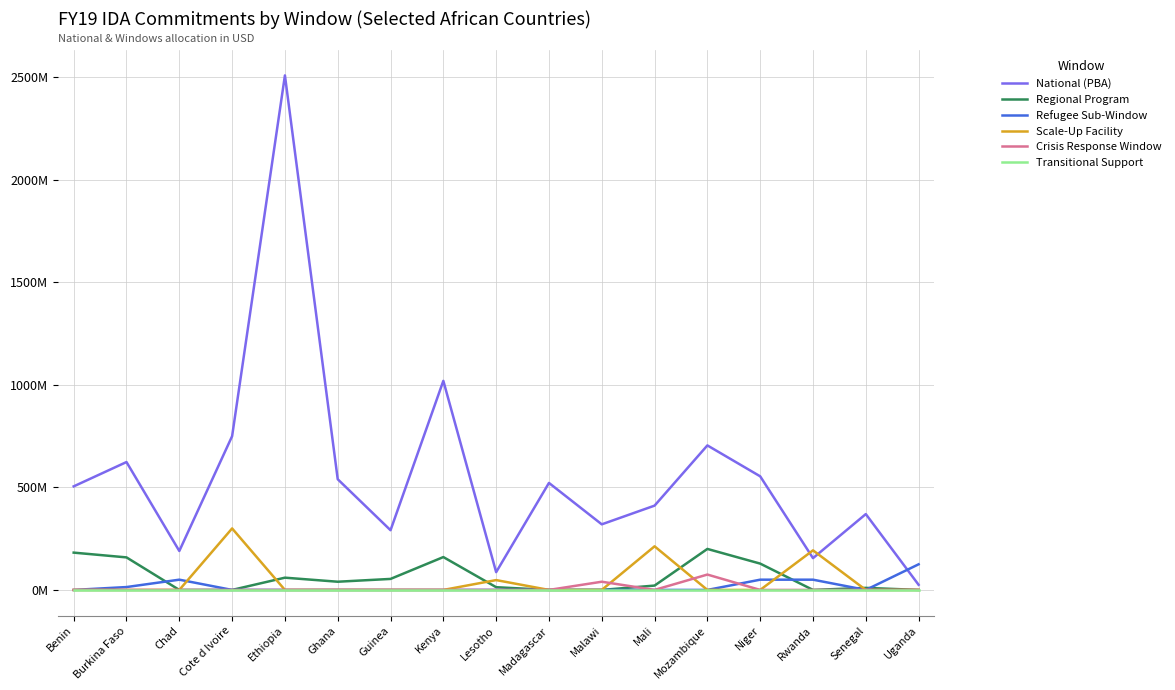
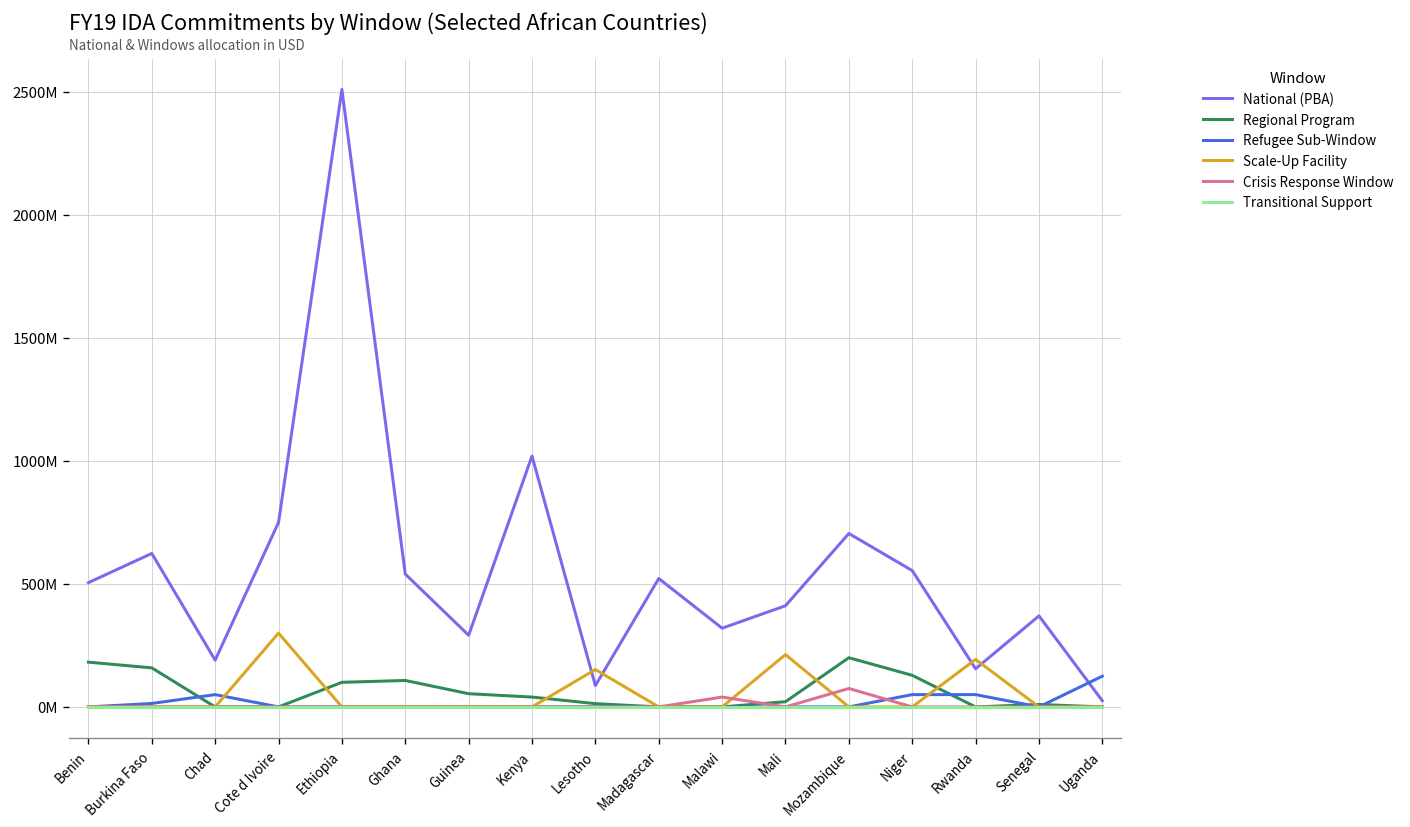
Regional Program, Ethiopia: 60000000 -> 100000000
Regional Program, Ghana: 40000000 -> 110000000
Regional Program, Kenya: 160000000 -> 40000000
Scale-Up Facility, Lesotho: 50000000 -> 150000000
